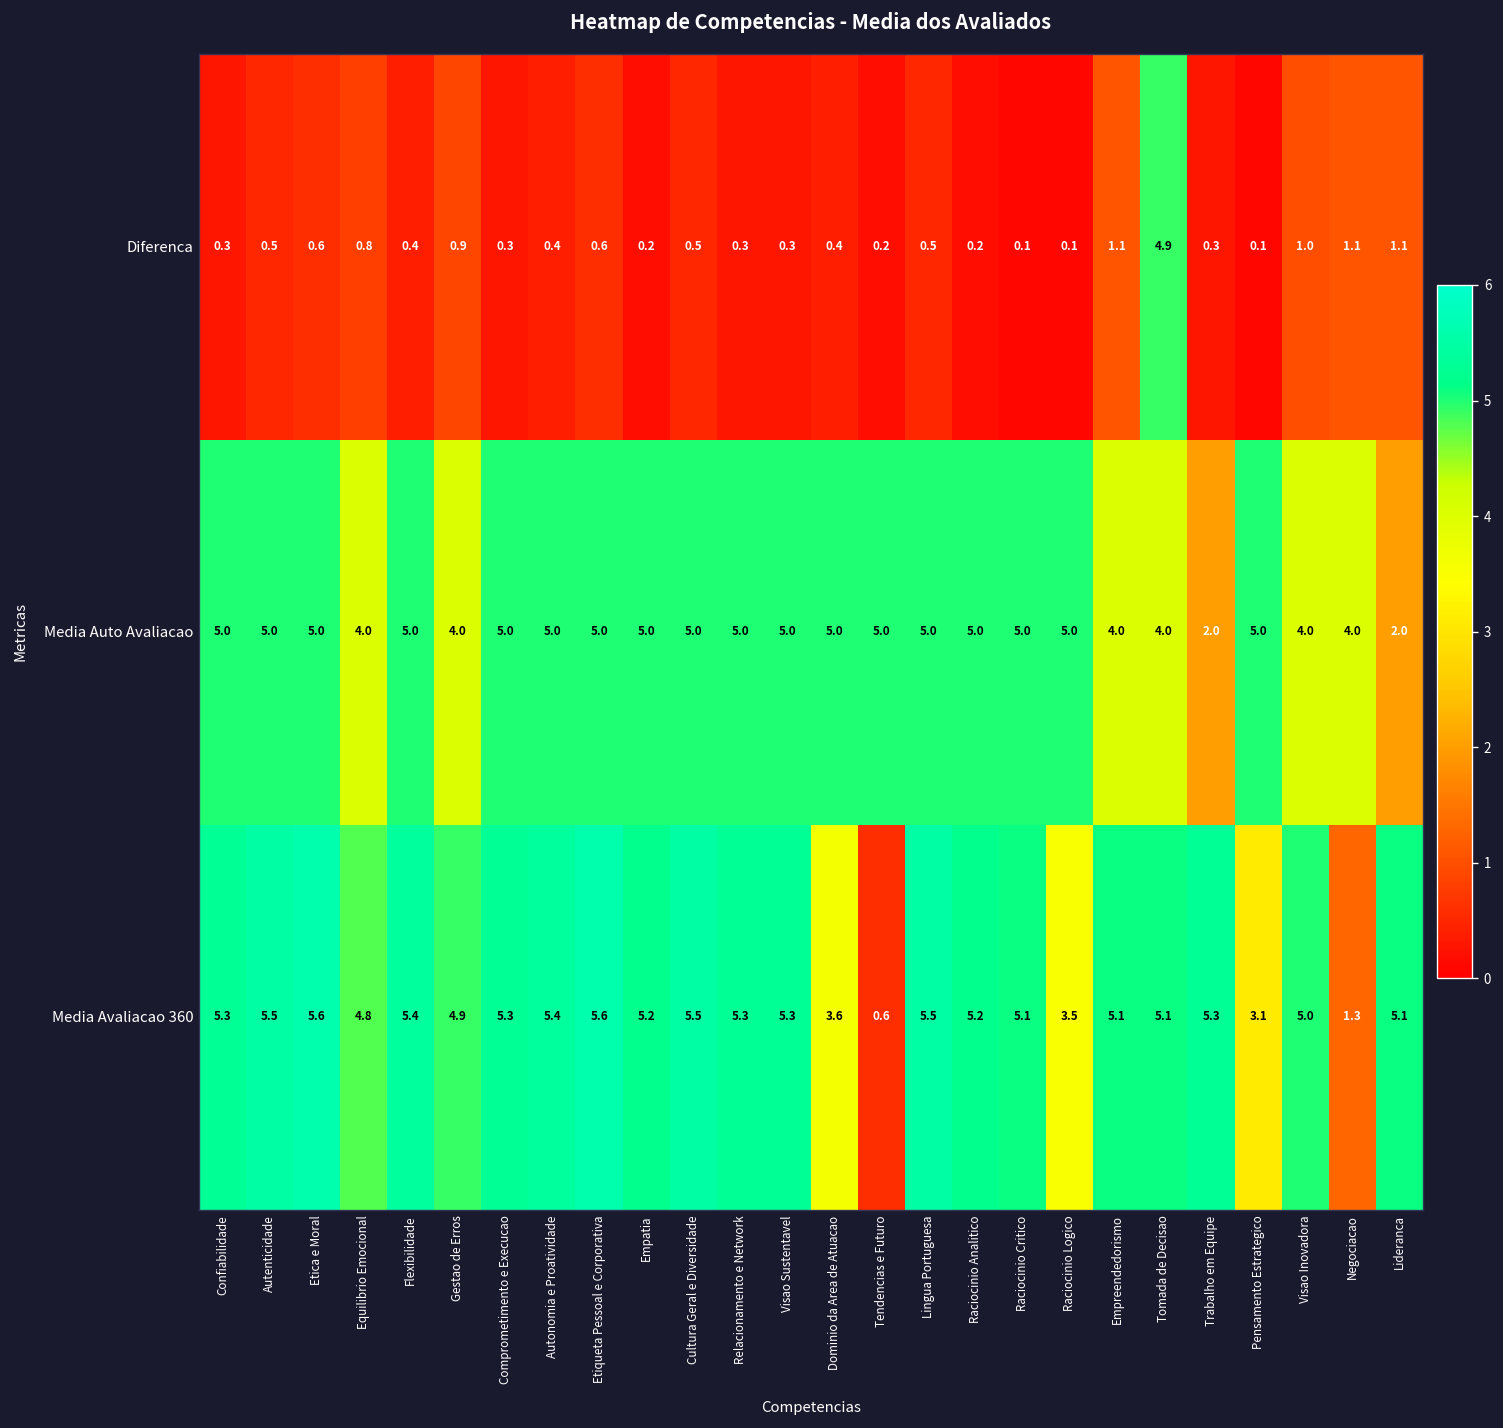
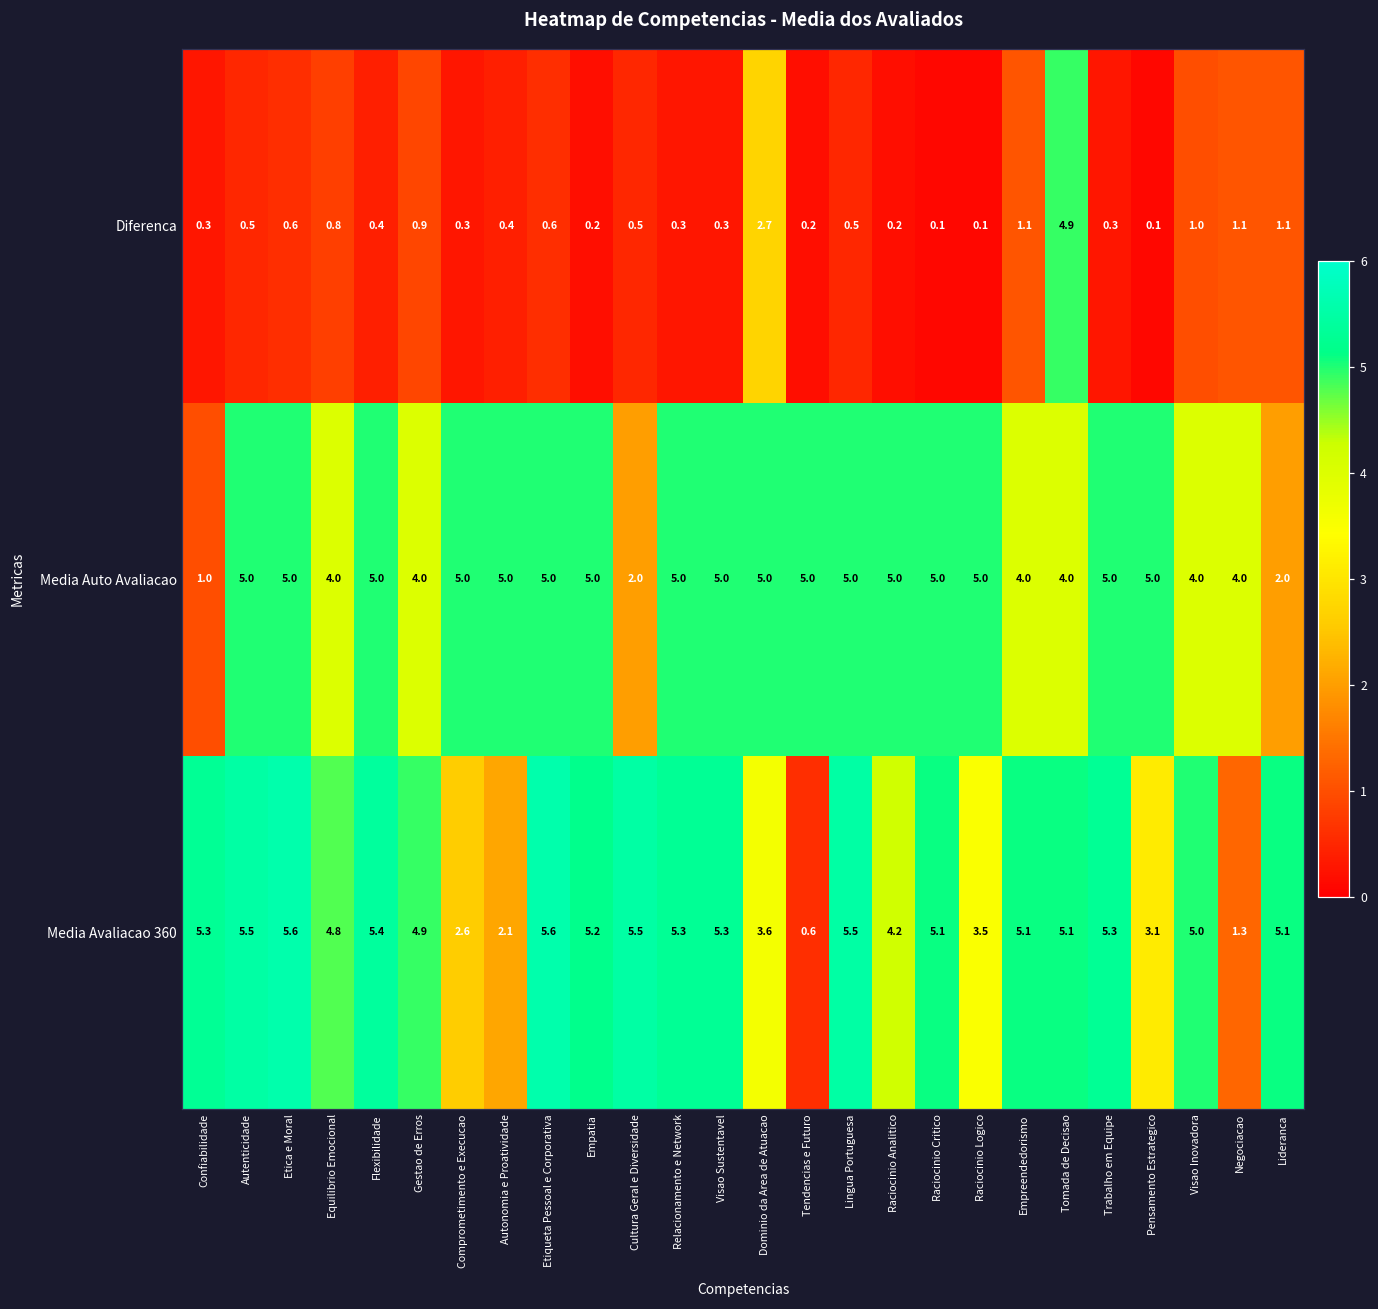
Diferenca, Dominio da Area de Atuacao: 0.4 -> 2.7
Media Auto Avaliacao, Confiabilidade: 5.0 -> 1.0
Media Auto Avaliacao, Cultura Geral e Diversidade: 5.0 -> 2.0
Media Auto Avaliacao, Trabalho em Equipe: 2.0 -> 5.0
Media Avaliacao 360, Comprometimento e Execucao: 5.3 -> 2.6
Media Avaliacao 360, Autonomia e Proatividade: 5.4 -> 2.1
Media Avaliacao 360, Raciocinio Analitico: 5.2 -> 4.2
